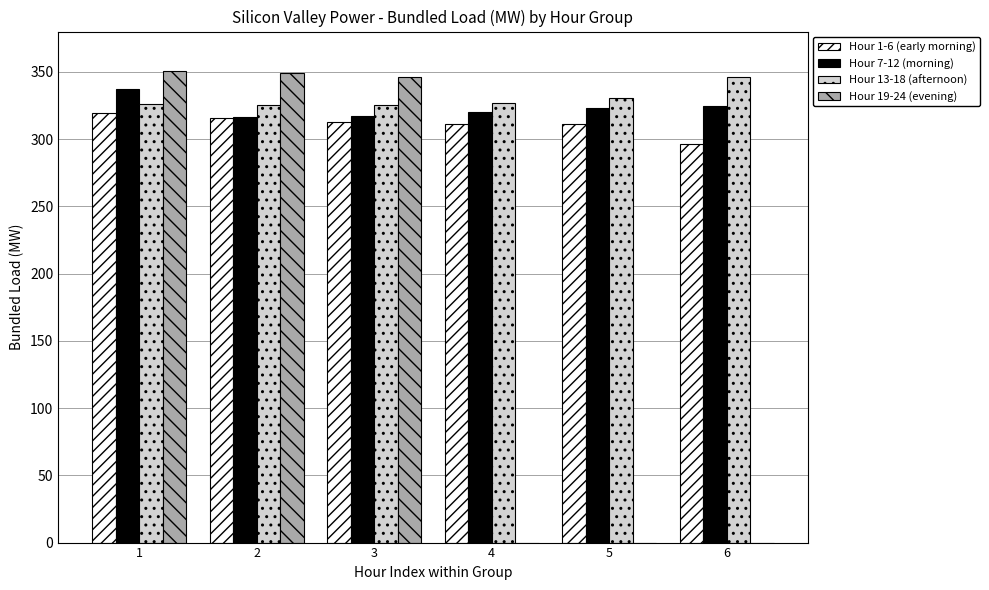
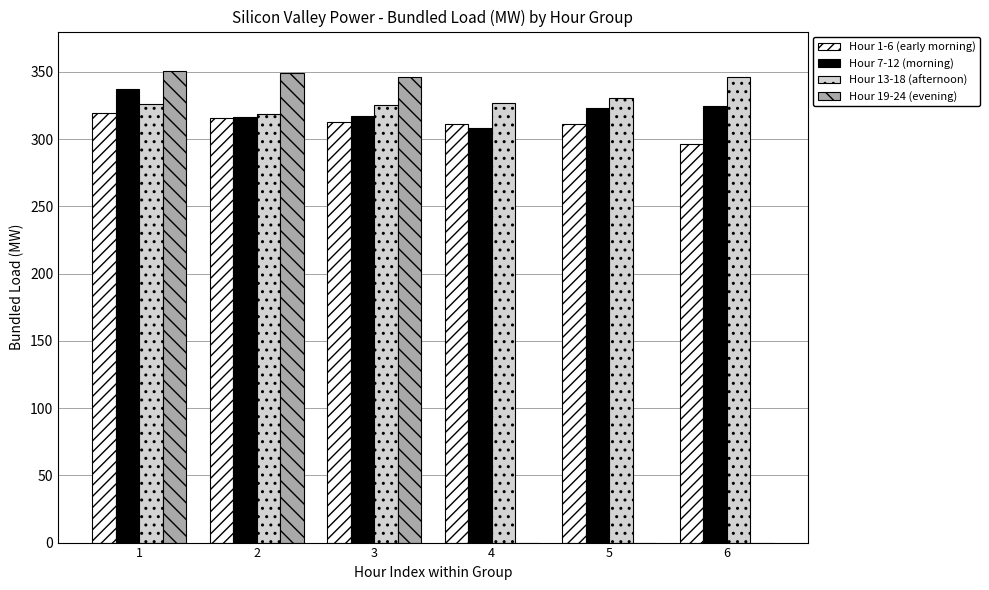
Hour 13-18 (afternoon), 2: 326 -> 319
Hour 7-12 (morning), 4: 320 -> 308
